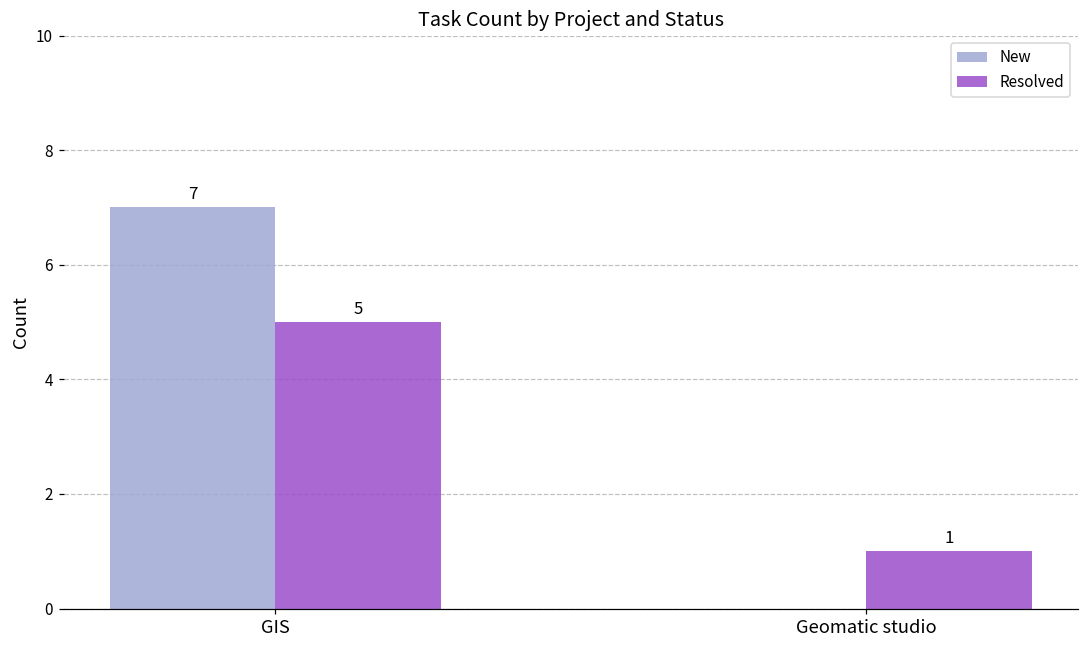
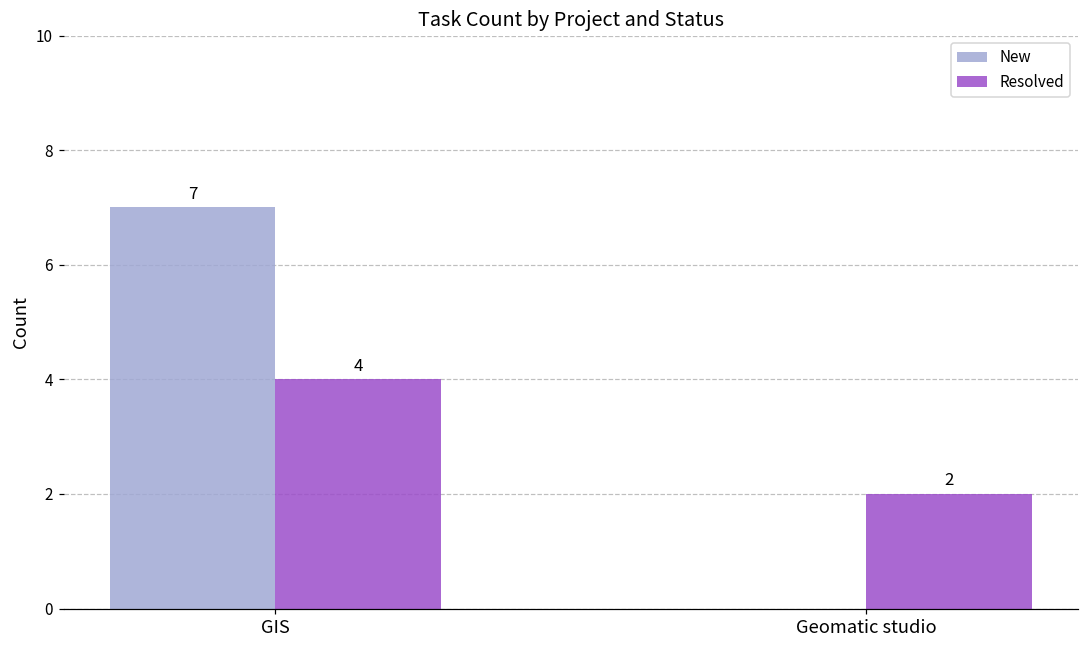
Resolved, GIS: 5 -> 4
Resolved, Geomatic studio: 1 -> 2
